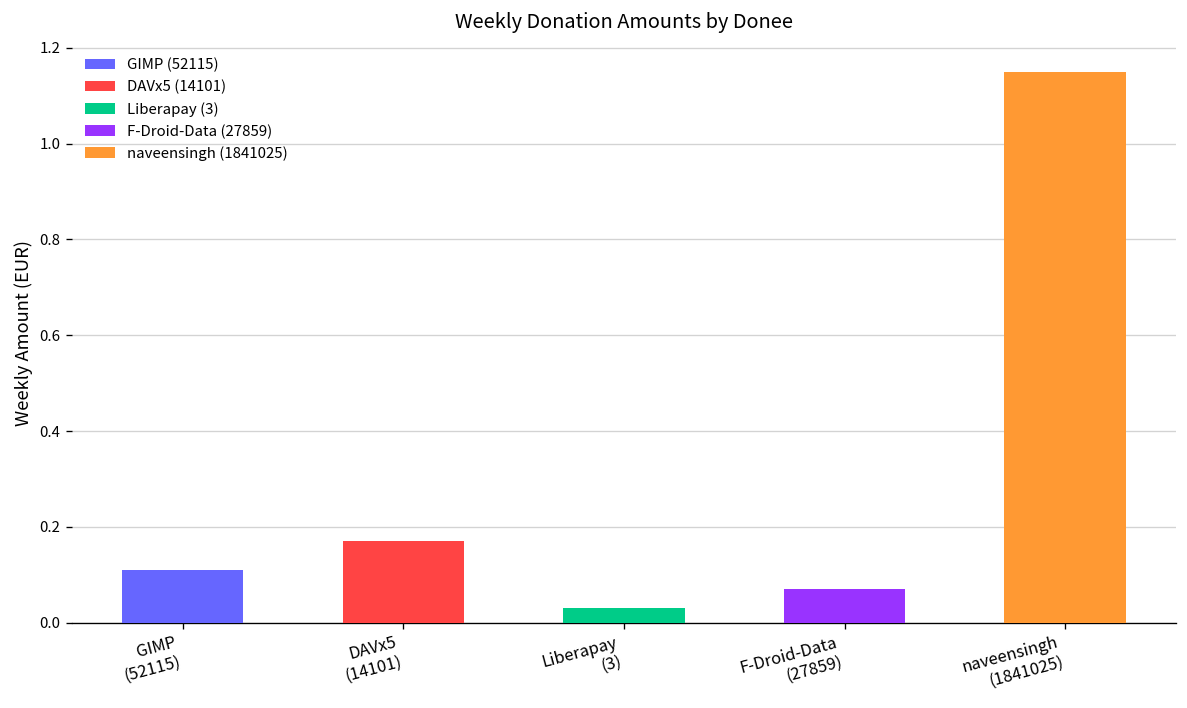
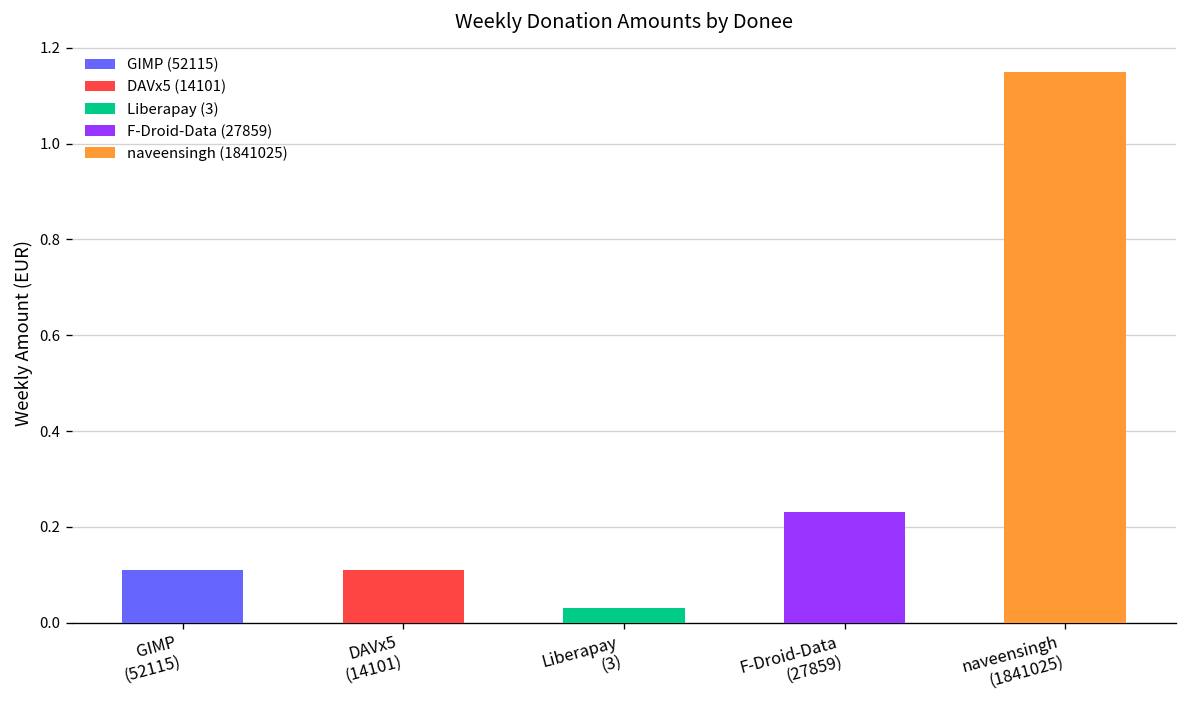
DAVx5 (14101): 0.17 -> 0.11
F-Droid-Data (27859): 0.07 -> 0.23
